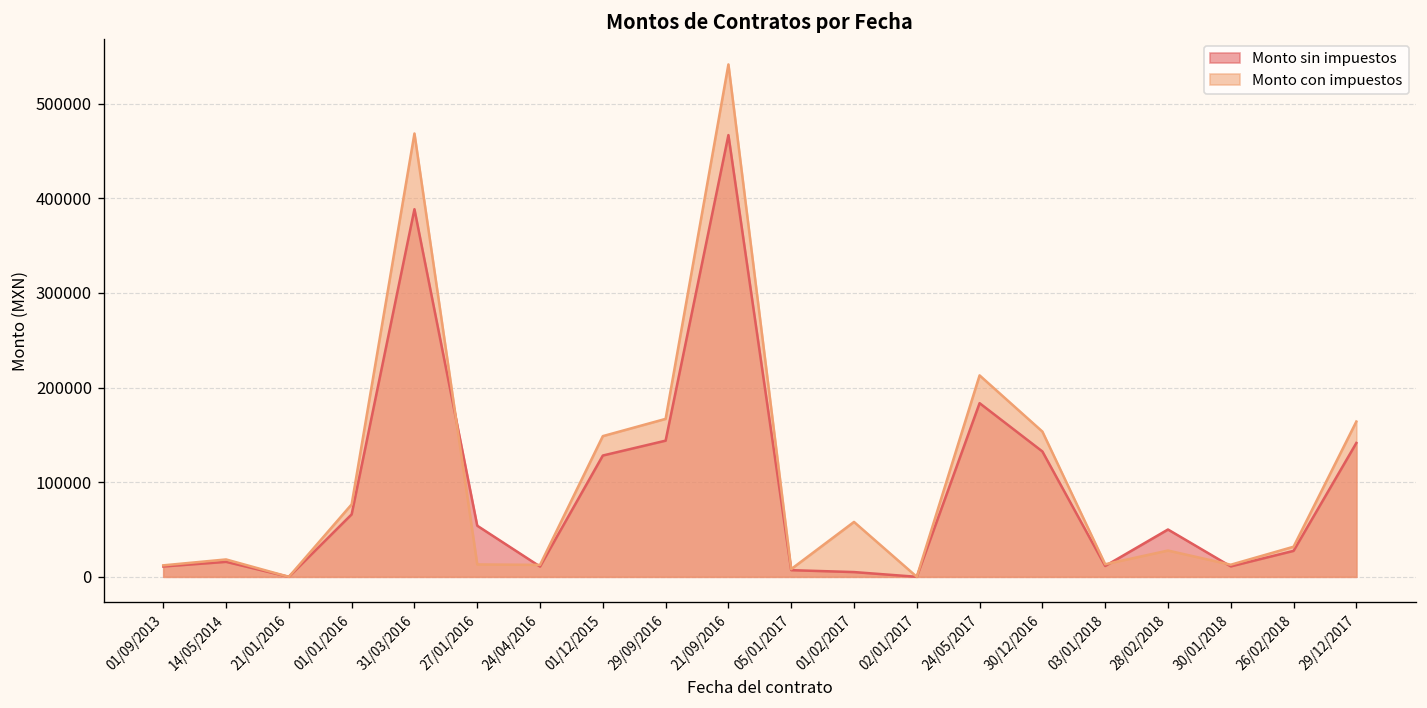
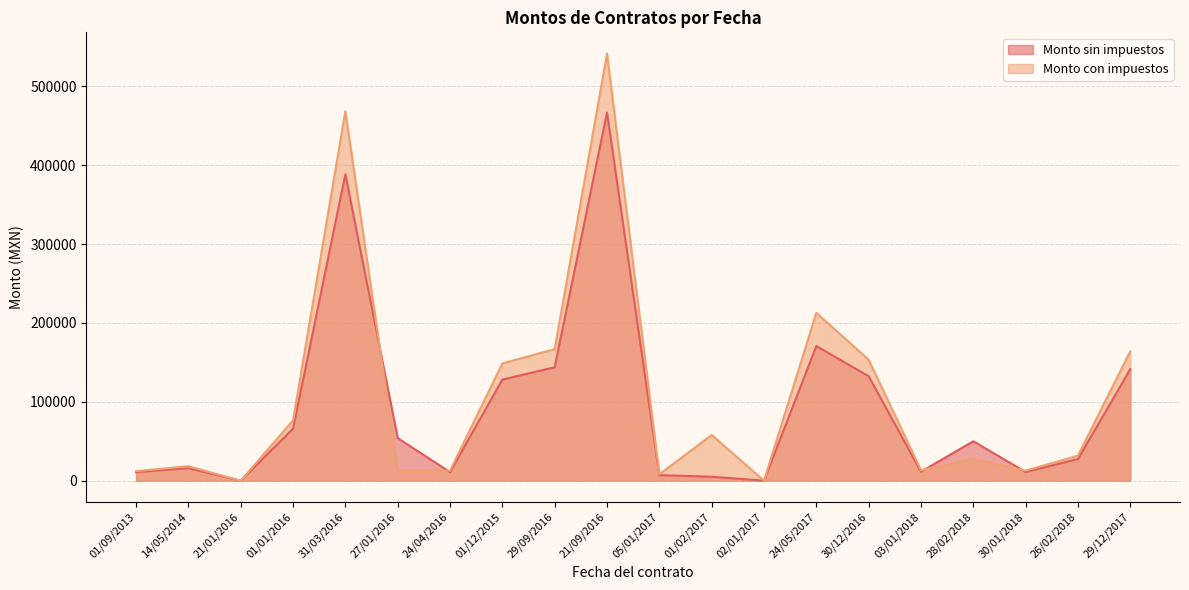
Monto sin impuestos, 24/05/2017: 180000 -> 170000
